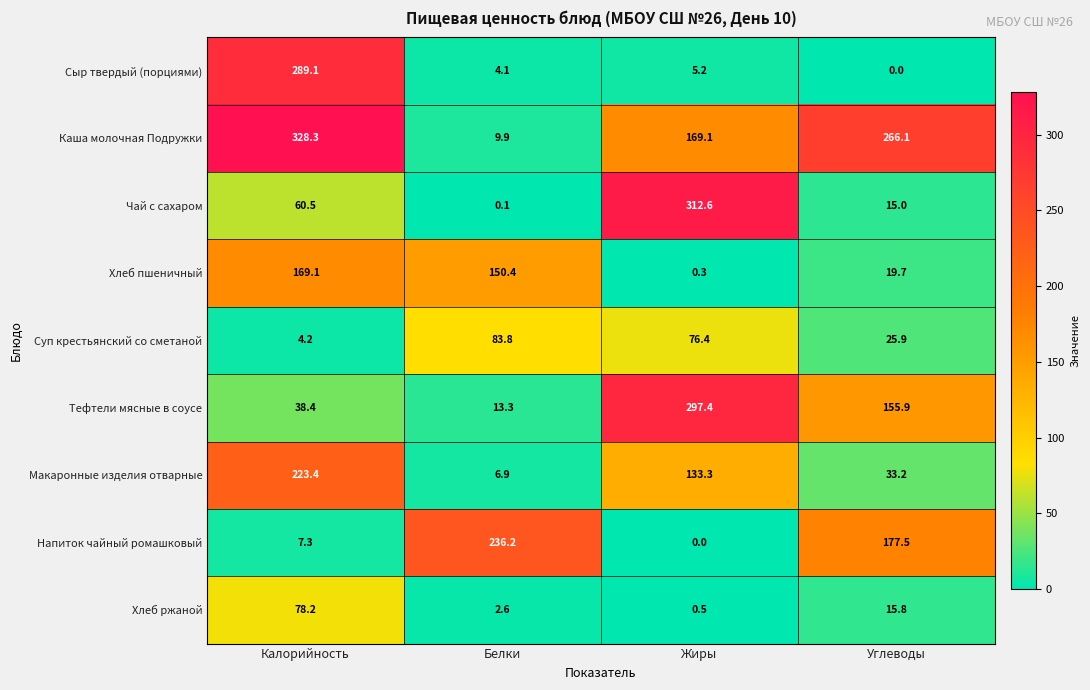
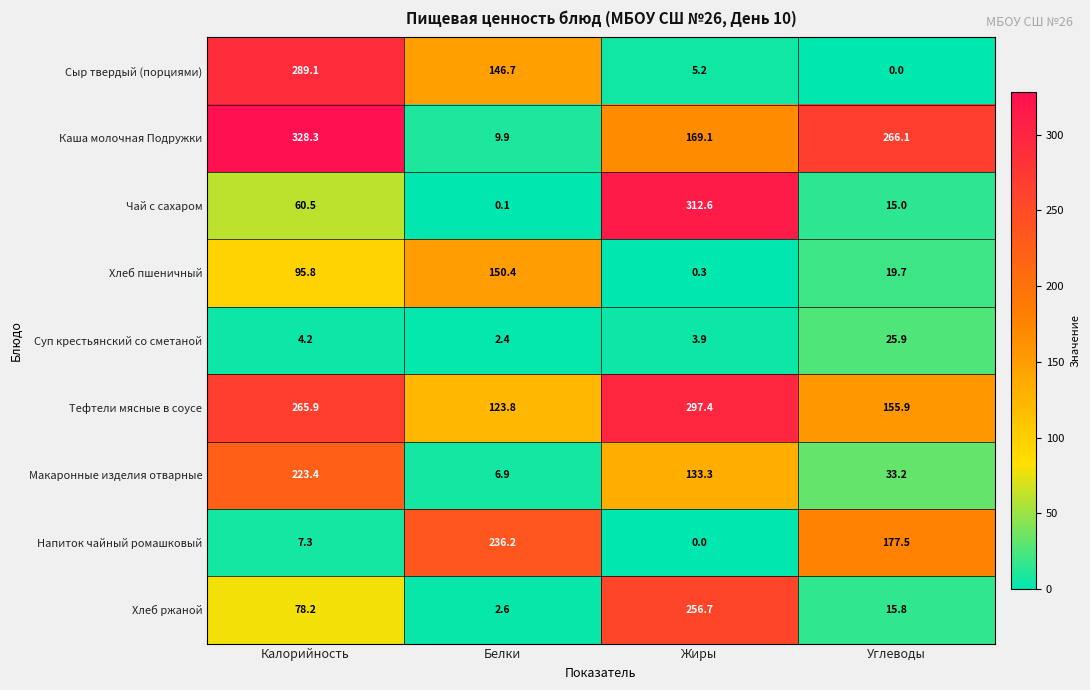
Сыр твердый (порциями), Белки: 4.1 -> 146.7
Хлеб пшеничный, Калорийность: 169.1 -> 95.8
Суп крестьянский со сметаной, Белки: 83.8 -> 2.4
Суп крестьянский со сметаной, Жиры: 76.4 -> 3.9
Тефтели мясные в соусе, Калорийность: 38.4 -> 265.9
Тефтели мясные в соусе, Белки: 13.3 -> 123.8
Хлеб ржаной, Жиры: 0.5 -> 256.7
